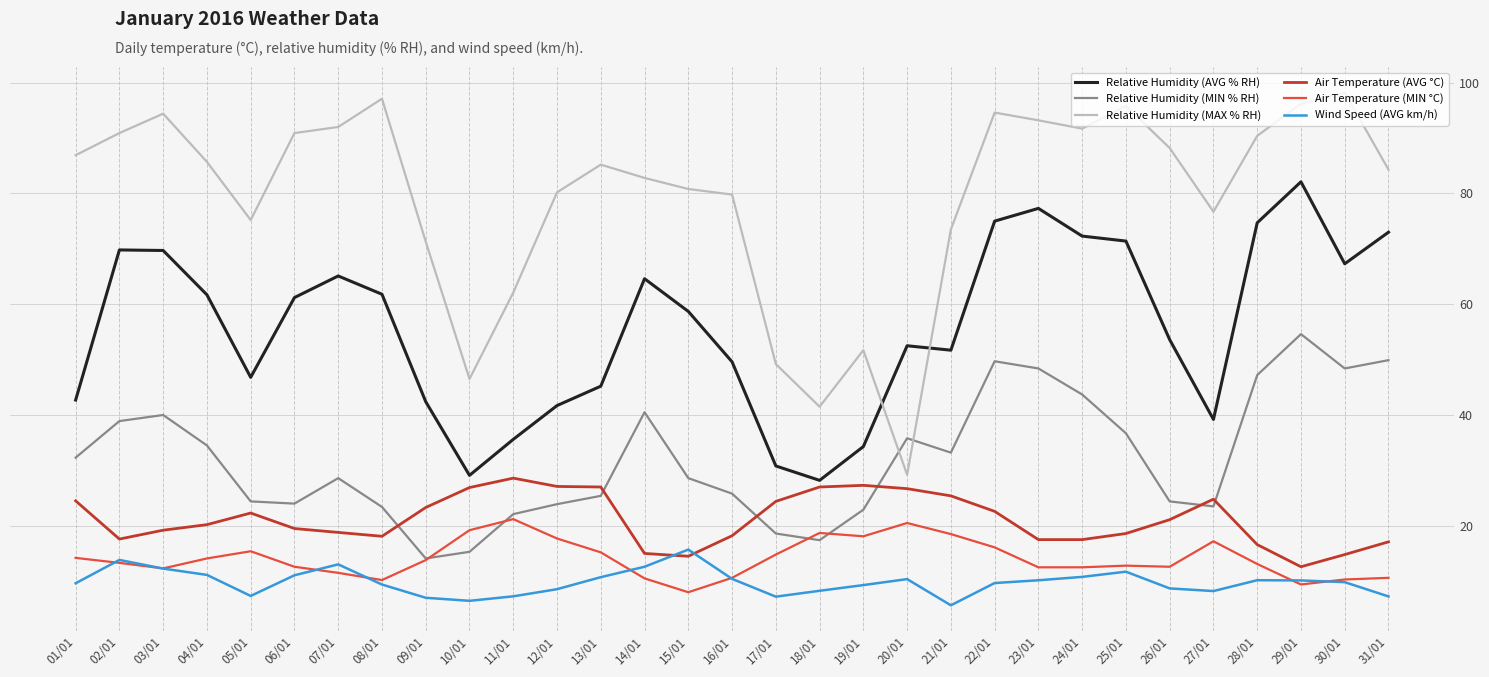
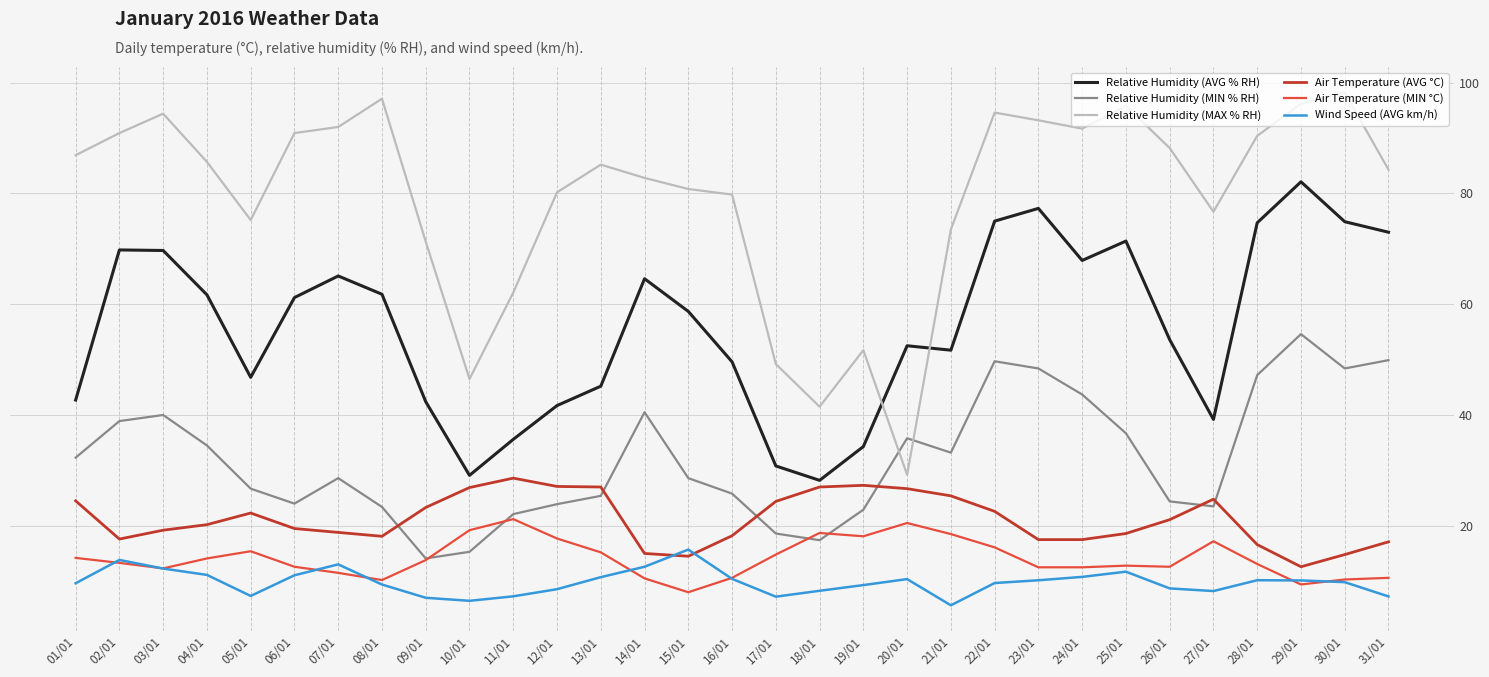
Relative Humidity (MIN % RH), 05/01: 24 -> 27
Relative Humidity (AVG % RH), 24/01: 72 -> 68
Relative Humidity (AVG % RH), 30/01: 67 -> 75
